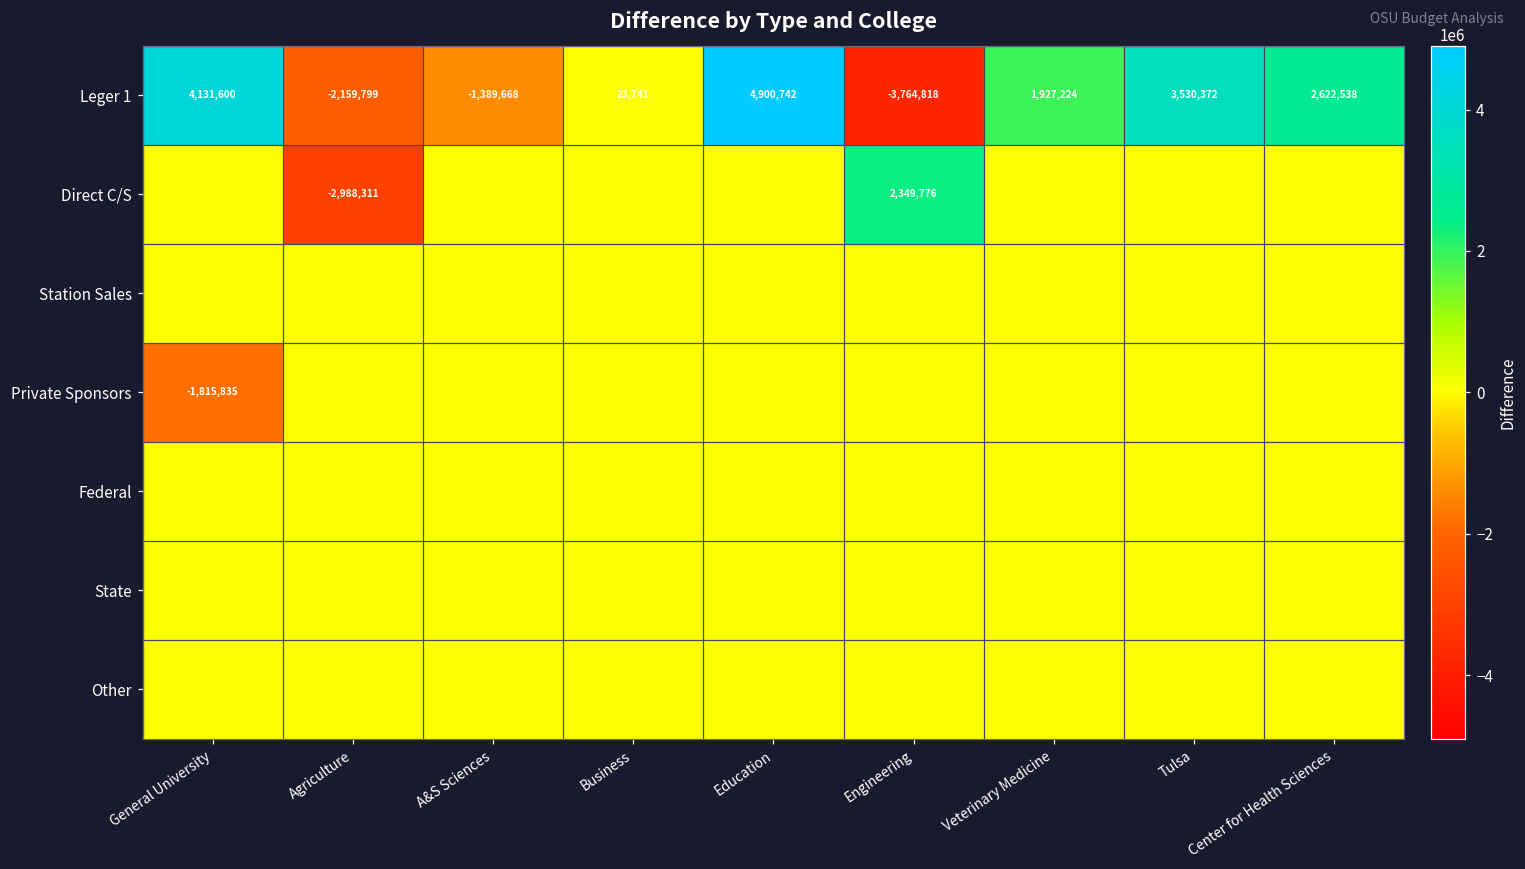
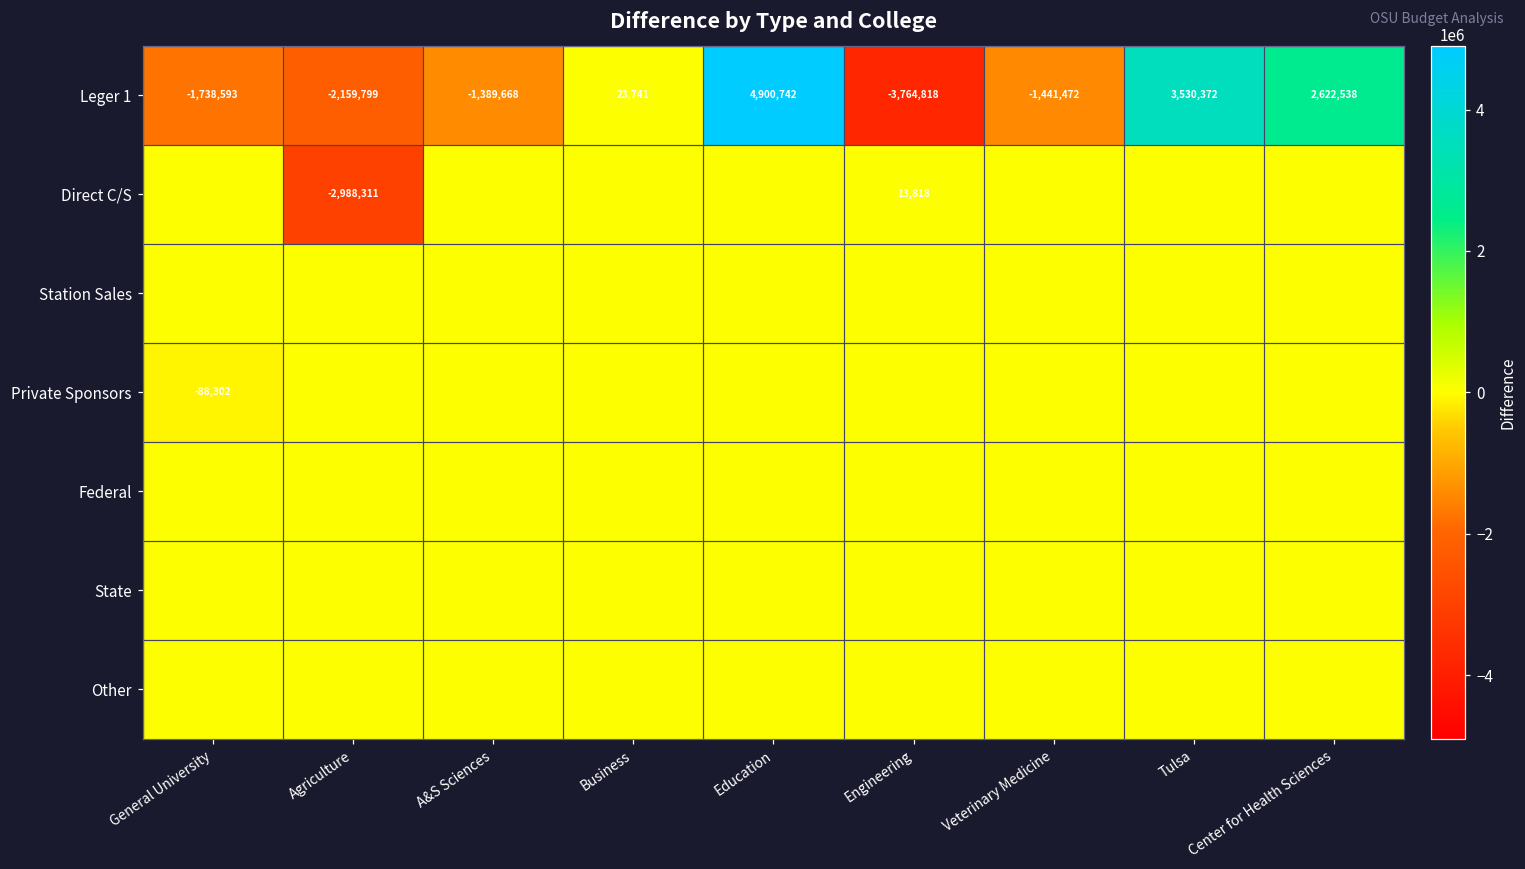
Leger 1, General University: 4,131,600 -> -1,738,593
Leger 1, Veterinary Medicine: 1,927,224 -> -1,441,472
Direct C/S, Engineering: 2,349,776 -> 13,818
Private Sponsors, General University: -1,815,835 -> -88,302
